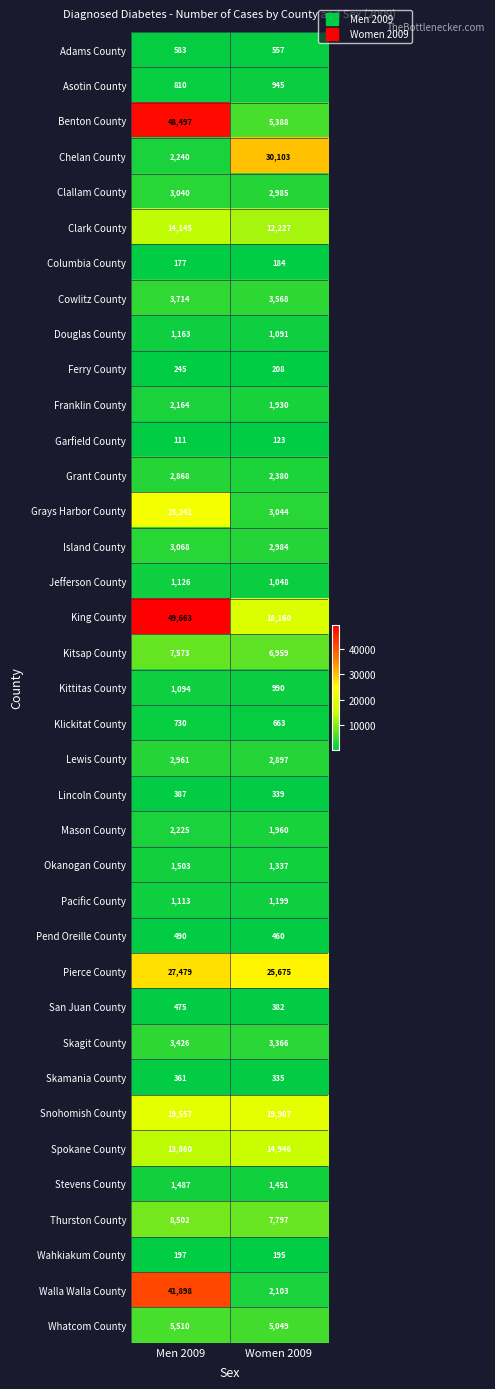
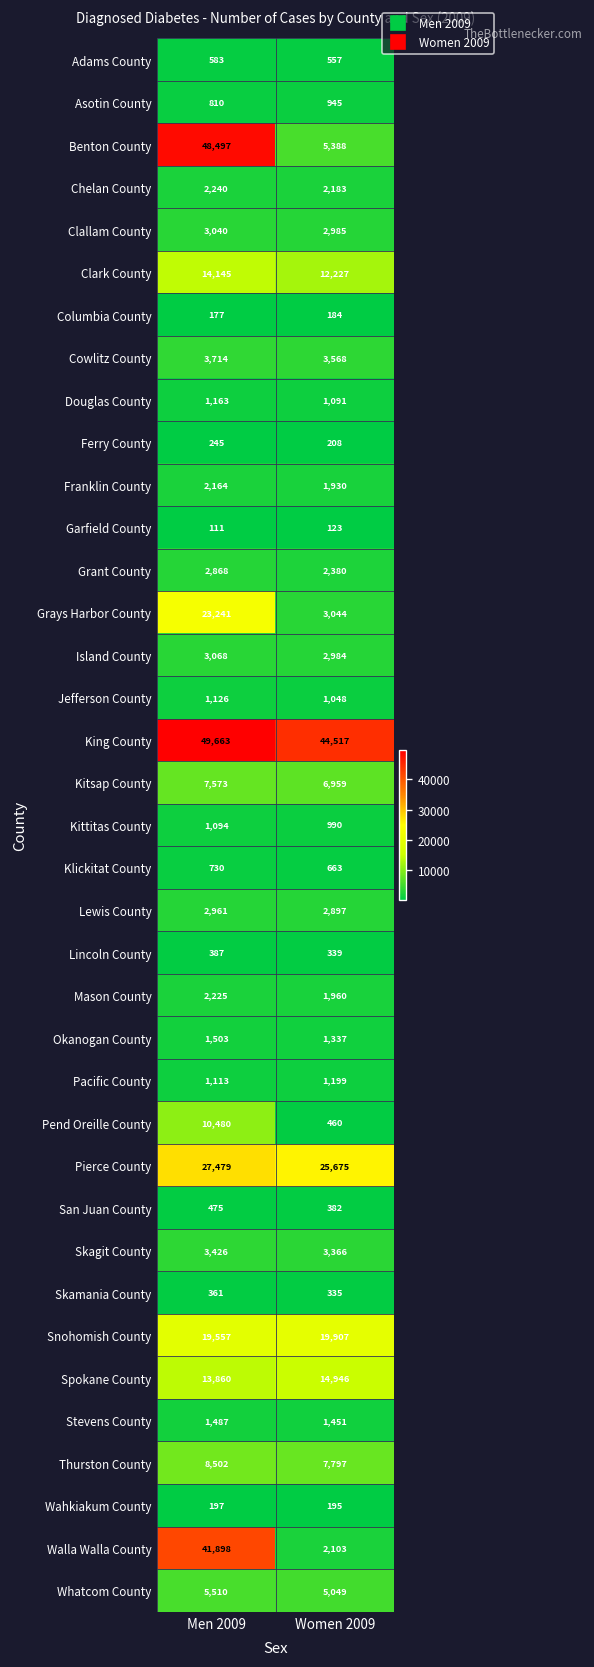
Chelan County, Women 2009: 30,103 -> 2,183
King County, Women 2009: 18,160 -> 44,517
Pend Oreille County, Men 2009: 490 -> 10,480
